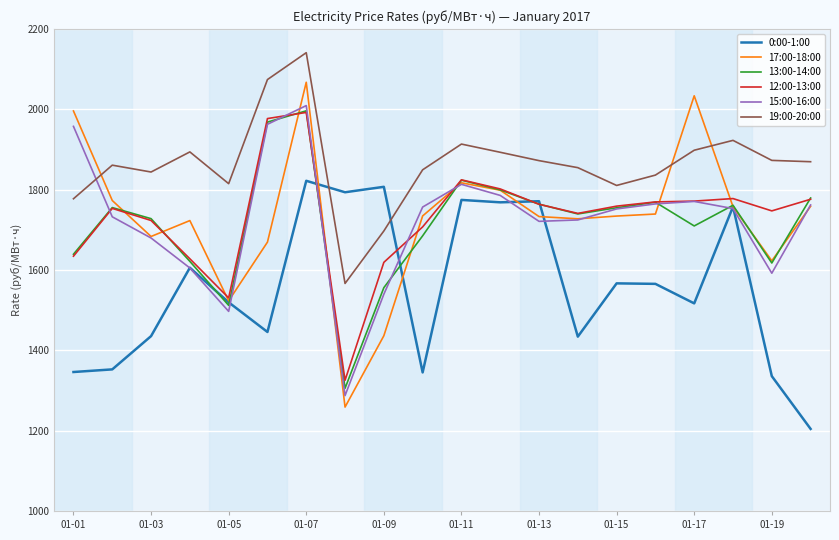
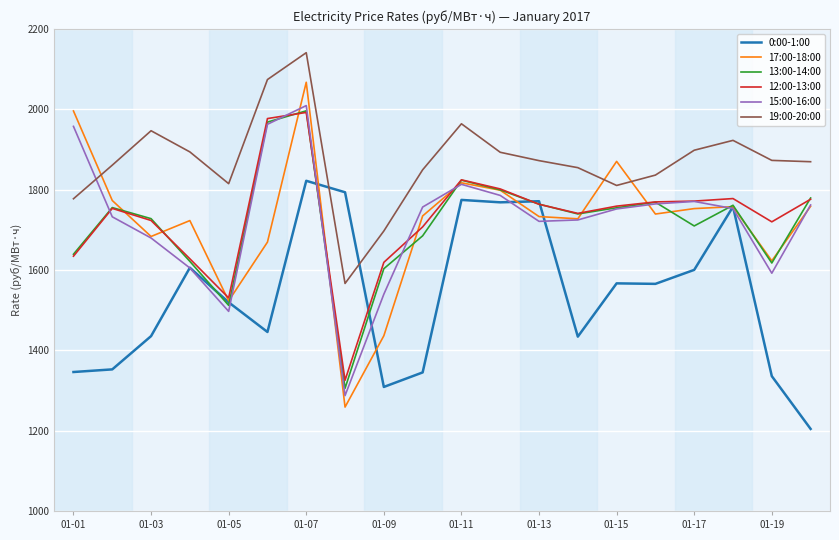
19:00-20:00, 01-03: 1840 -> 1950
0:00-1:00, 01-09: 1810 -> 1310
13:00-14:00, 01-09: 1560 -> 1600
19:00-20:00, 01-11: 1910 -> 1960
17:00-18:00, 01-15: 1730 -> 1870
0:00-1:00, 01-17: 1520 -> 1600
17:00-18:00, 01-17: 2030 -> 1750
12:00-13:00, 01-19: 1750 -> 1720
